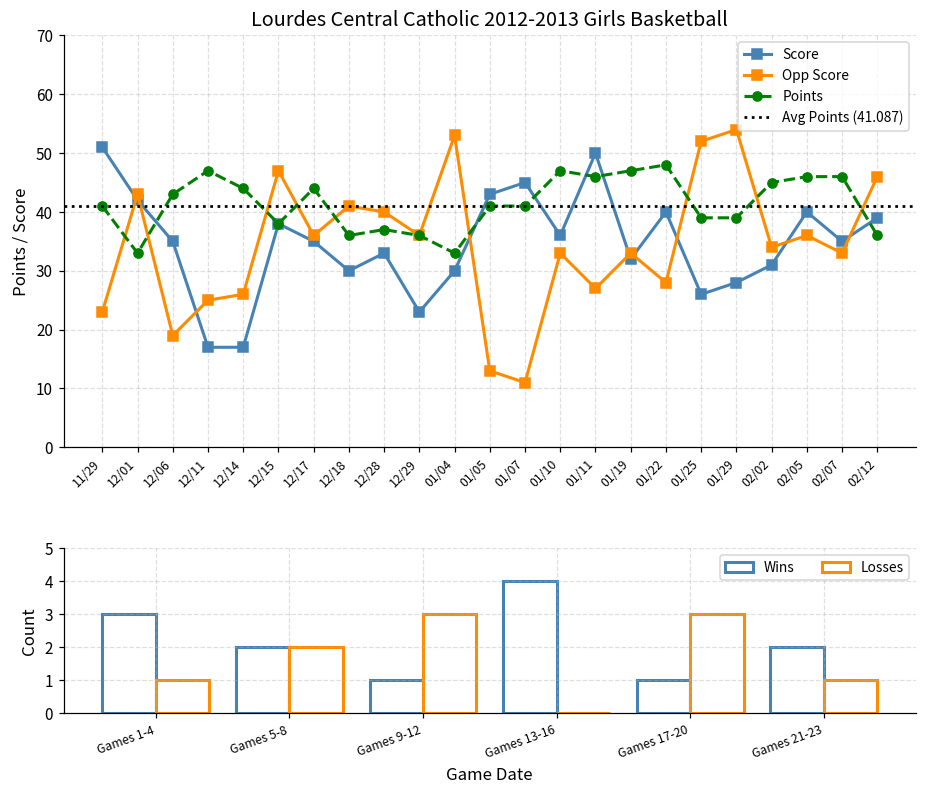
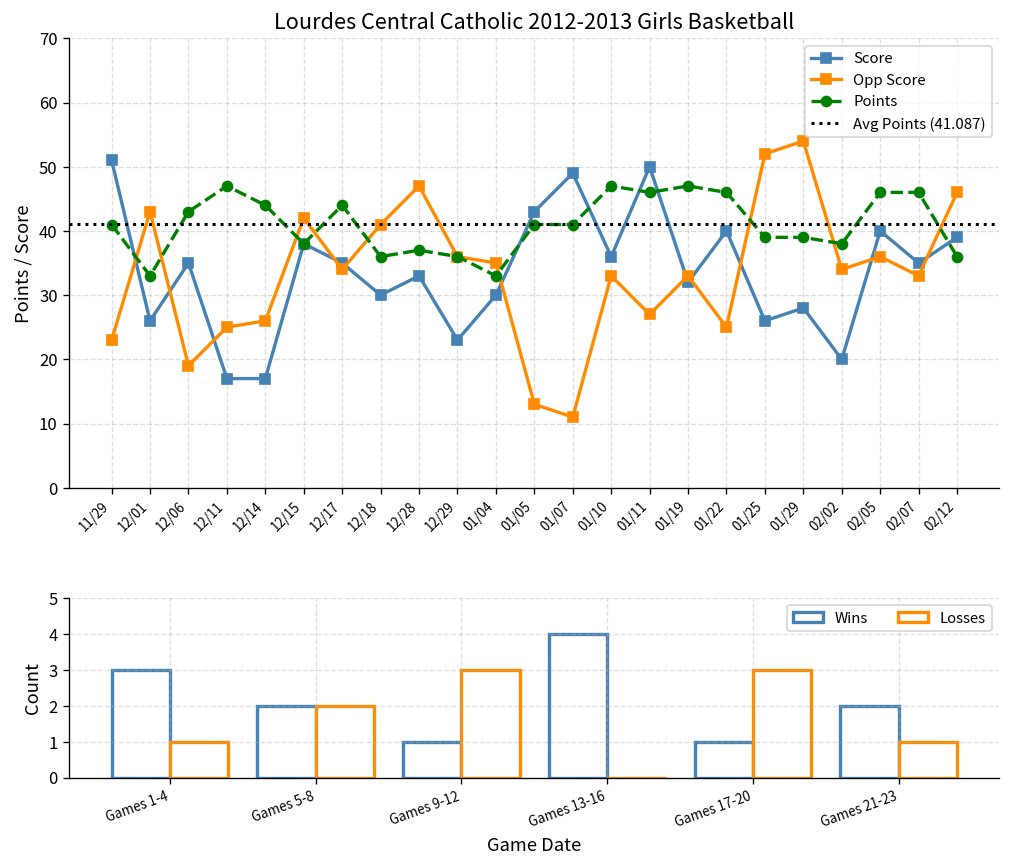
Lourdes Central Catholic 2012-2013 Girls Basketball, Score, 12/01: 42 -> 26
Lourdes Central Catholic 2012-2013 Girls Basketball, Opp Score, 12/15: 47 -> 42
Lourdes Central Catholic 2012-2013 Girls Basketball, Opp Score, 12/17: 36 -> 34
Lourdes Central Catholic 2012-2013 Girls Basketball, Opp Score, 12/28: 40 -> 47
Lourdes Central Catholic 2012-2013 Girls Basketball, Opp Score, 01/04: 53 -> 35
Lourdes Central Catholic 2012-2013 Girls Basketball, Score, 01/07: 45 -> 49
Lourdes Central Catholic 2012-2013 Girls Basketball, Opp Score, 01/22: 28 -> 25
Lourdes Central Catholic 2012-2013 Girls Basketball, Points, 01/22: 48 -> 46
Lourdes Central Catholic 2012-2013 Girls Basketball, Score, 02/02: 31 -> 20
Lourdes Central Catholic 2012-2013 Girls Basketball, Points, 02/02: 45 -> 38
